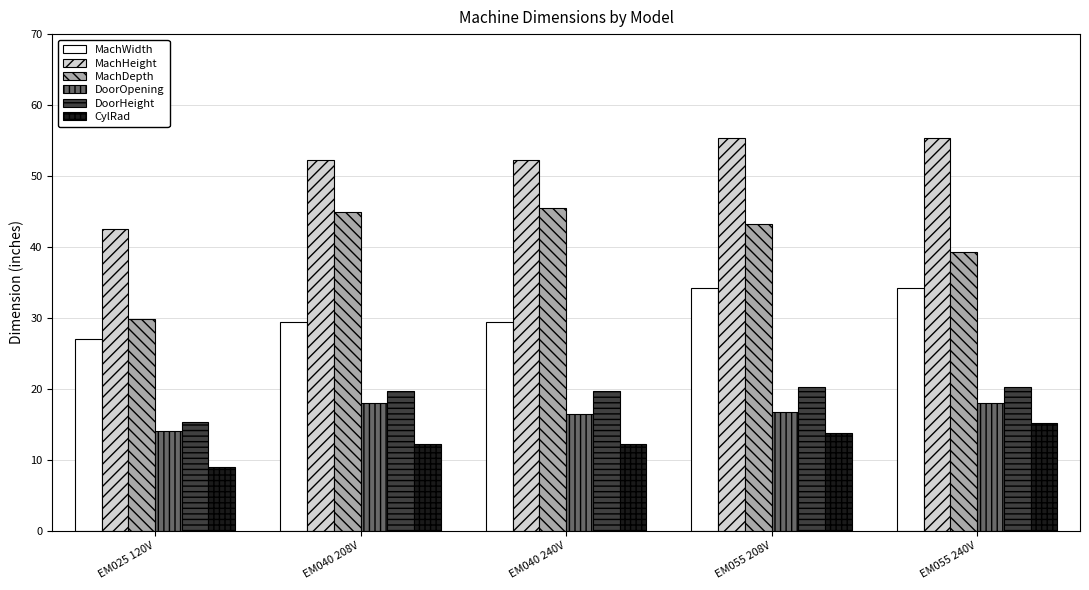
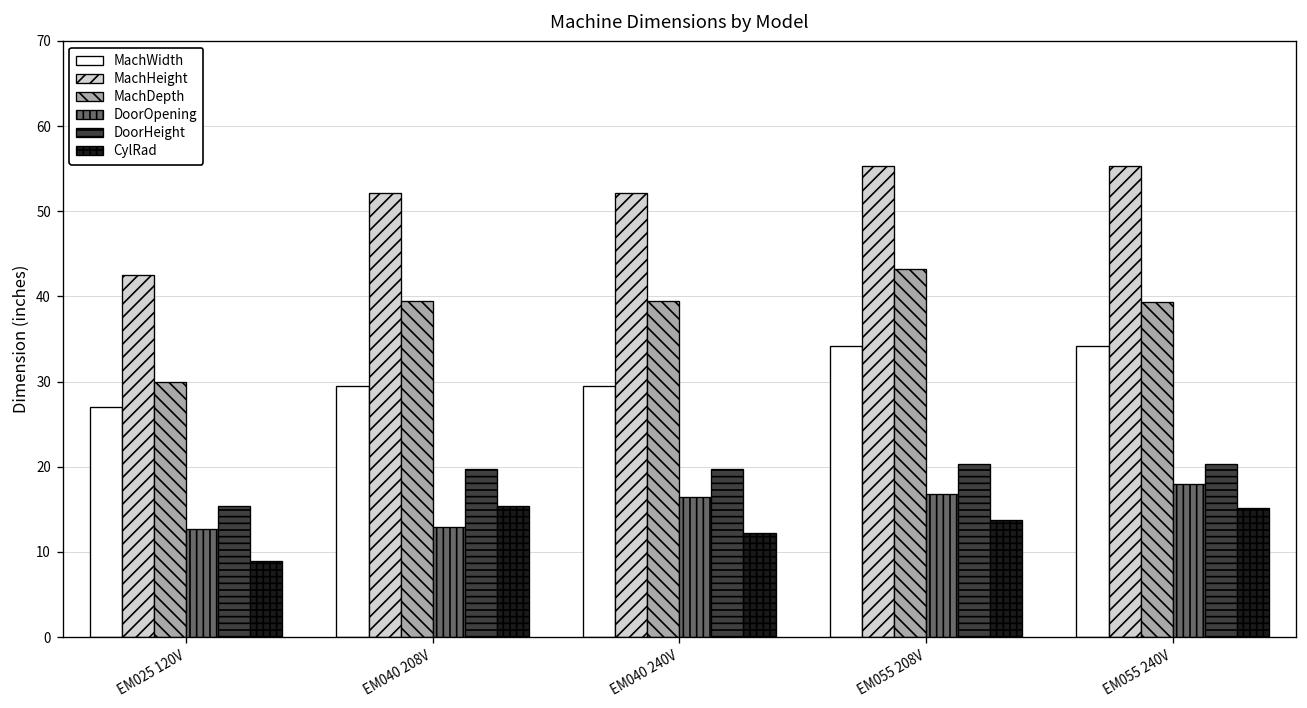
DoorOpening, EM025 120V: 14 -> 13
MachDepth, EM040 208V: 45 -> 40
DoorOpening, EM040 208V: 18 -> 13
CylRad, EM040 208V: 12 -> 15
MachDepth, EM040 240V: 46 -> 40
